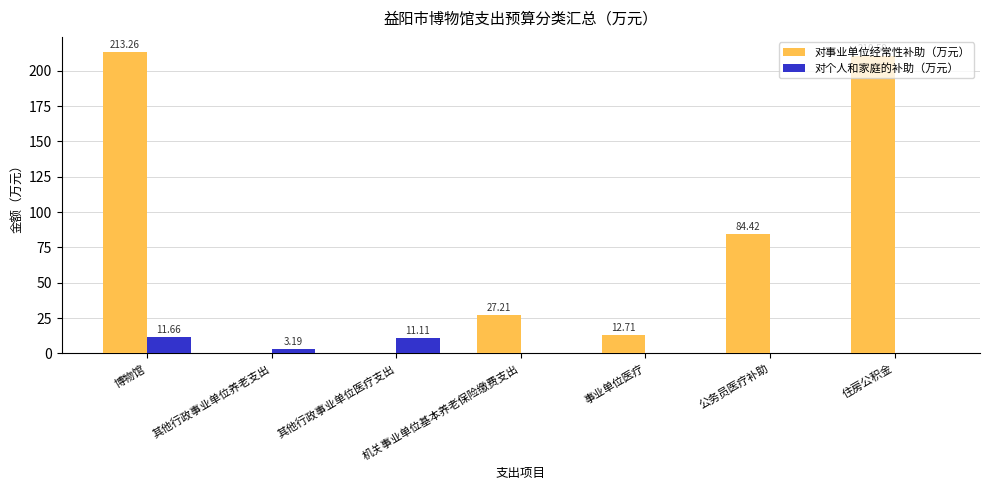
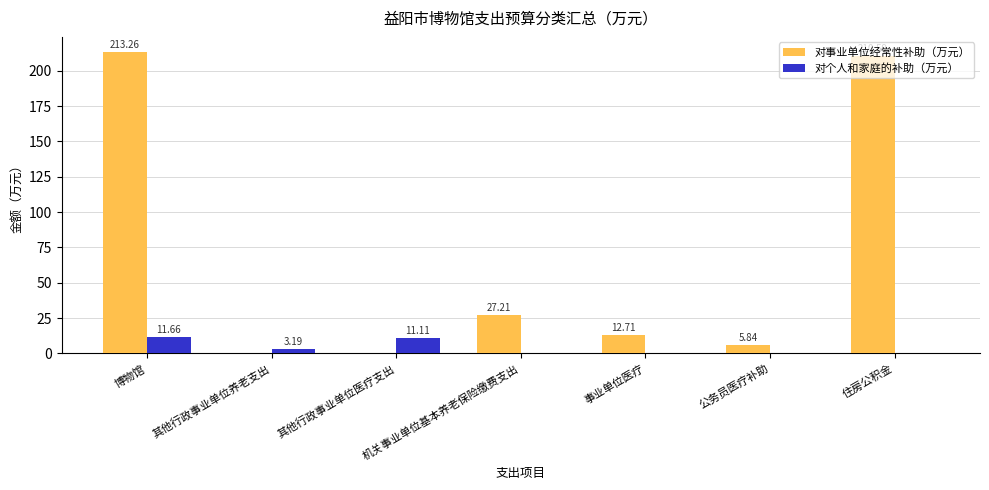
对事业单位经常性补助（万元）, 公务员医疗补助: 84.42 -> 5.84
